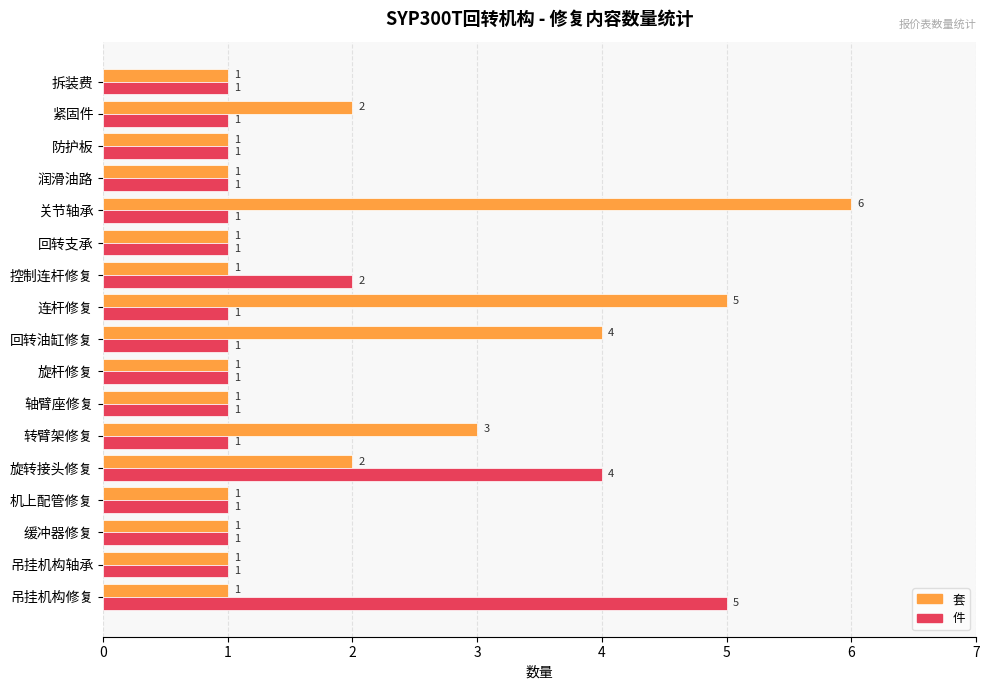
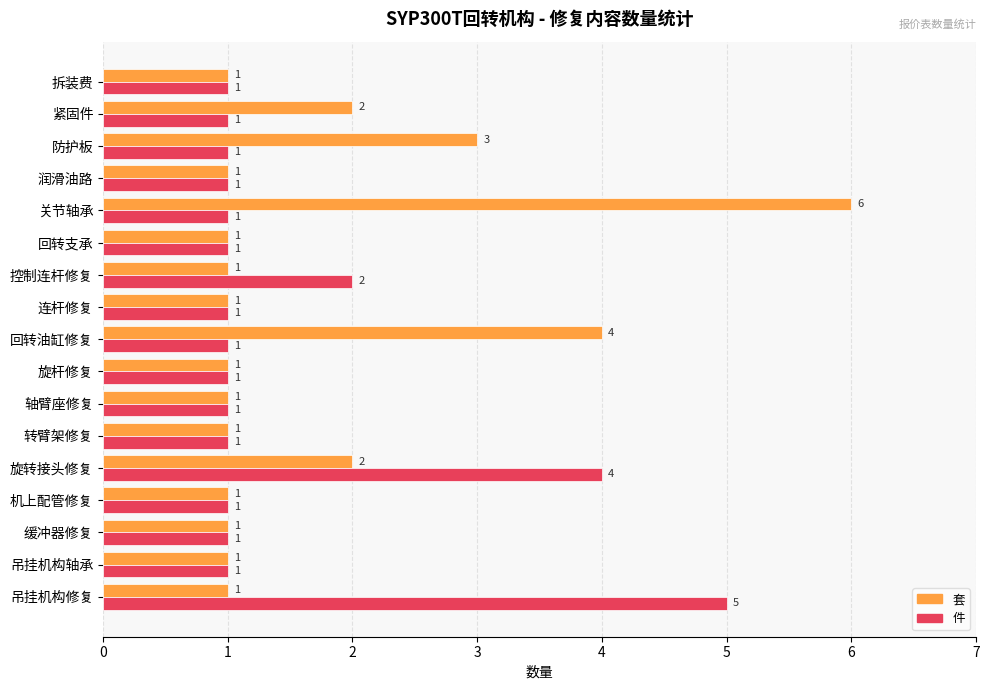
套, 防护板: 1 -> 3
套, 连杆修复: 5 -> 1
套, 转臂架修复: 3 -> 1
